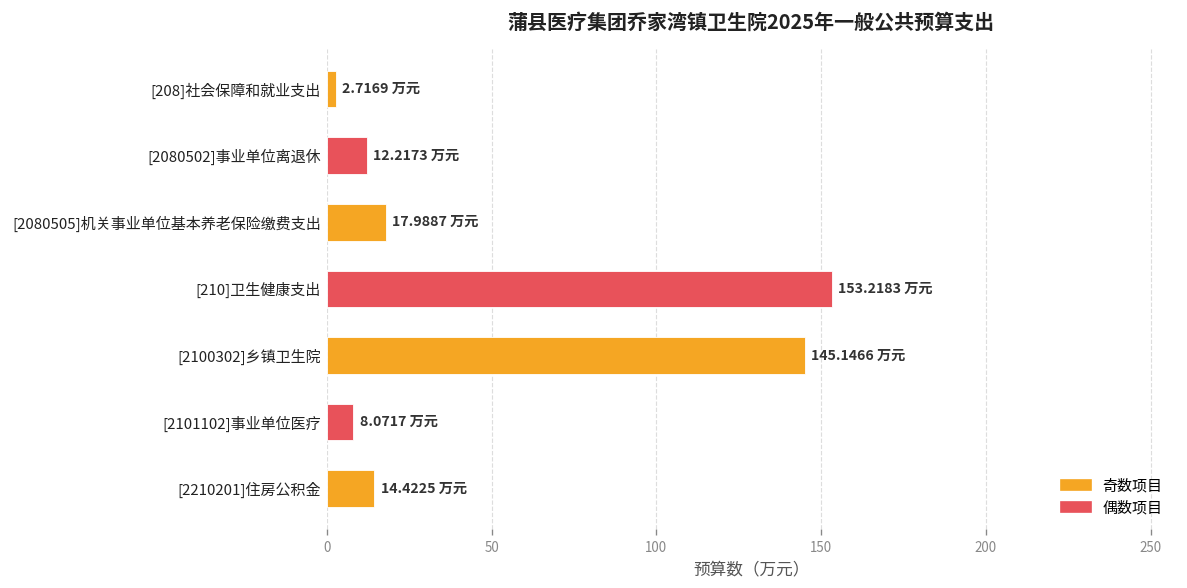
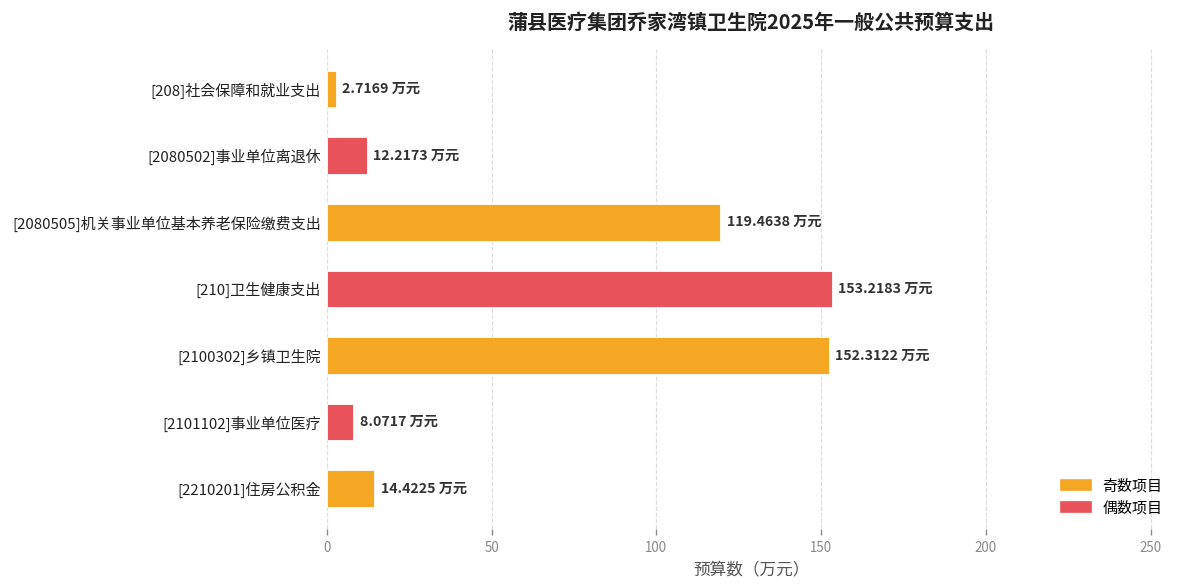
[2080505]机关事业单位基本养老保险缴费支出: 17.9887 -> 119.4638
[2100302]乡镇卫生院: 145.1466 -> 152.3122
